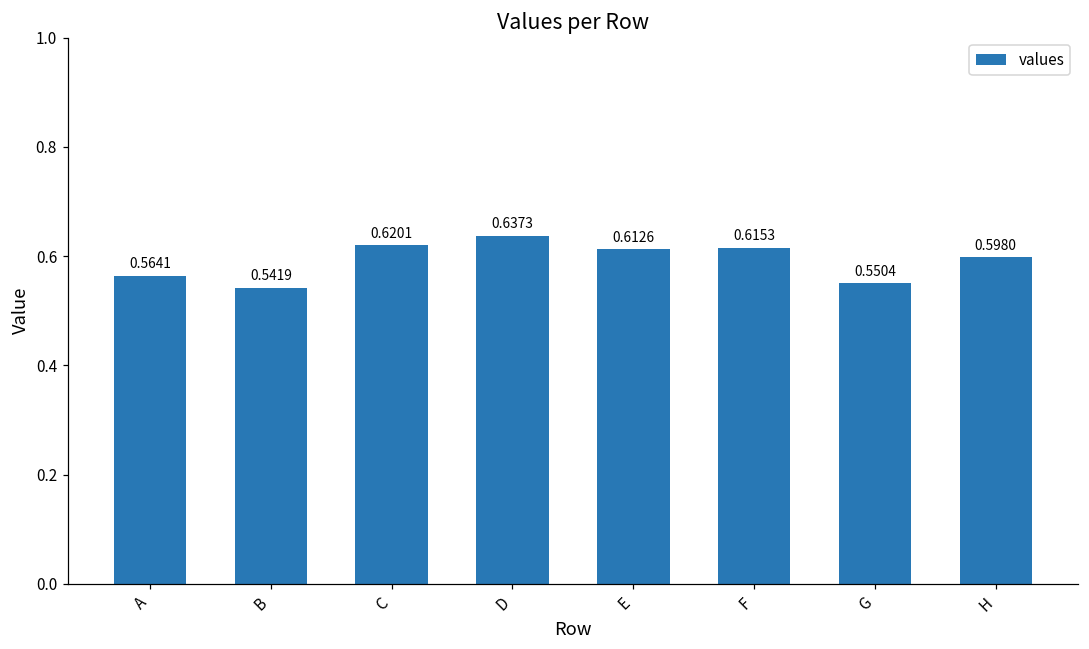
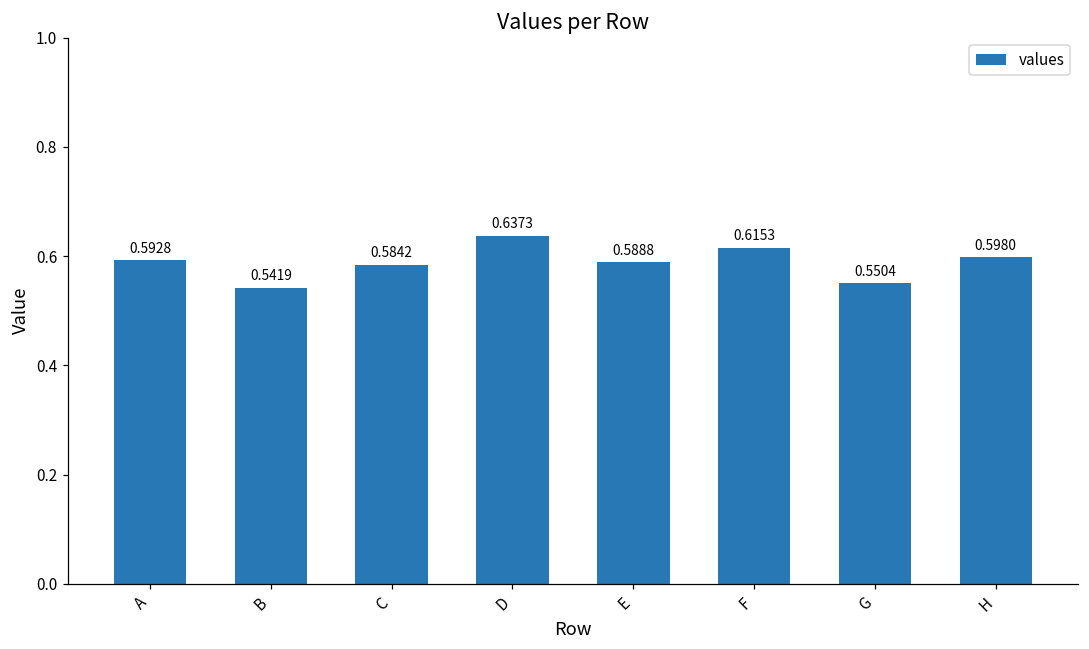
A: 0.5641 -> 0.5928
C: 0.6201 -> 0.5842
E: 0.6126 -> 0.5888
